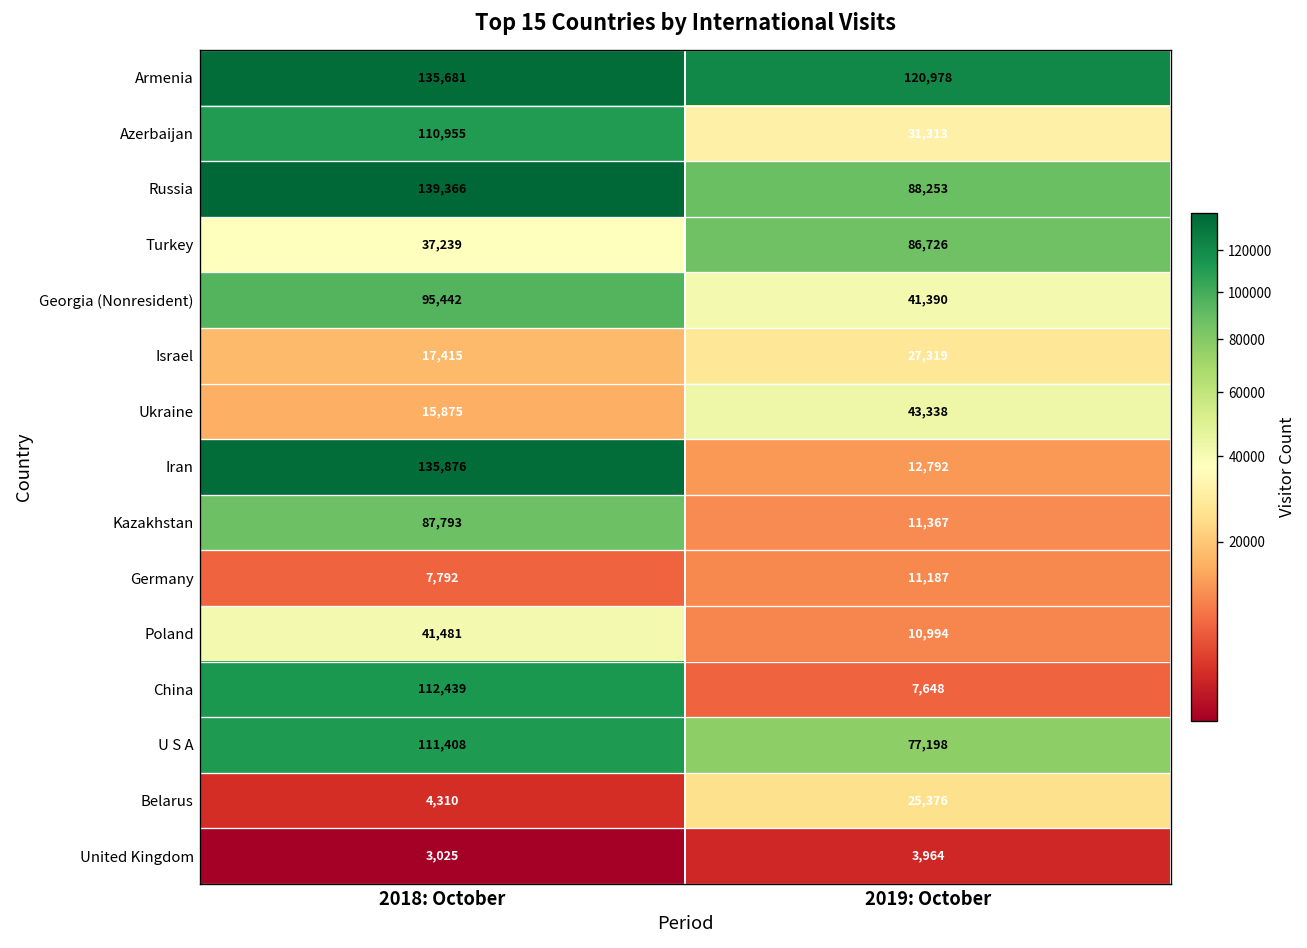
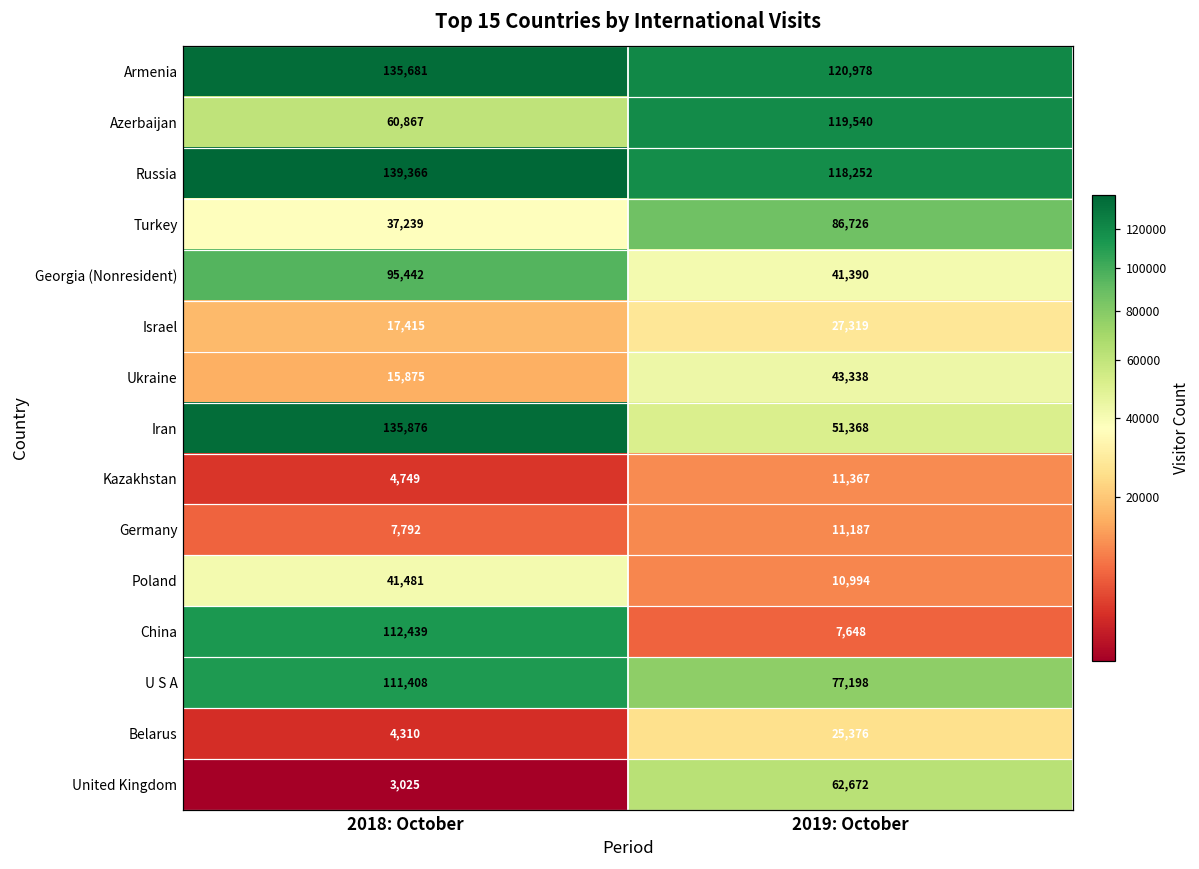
Azerbaijan, 2018: October: 110,955 -> 60,867
Azerbaijan, 2019: October: 31,313 -> 119,540
Russia, 2019: October: 88,253 -> 118,252
Iran, 2019: October: 12,792 -> 51,368
Kazakhstan, 2018: October: 87,793 -> 4,749
United Kingdom, 2019: October: 3,964 -> 62,672
